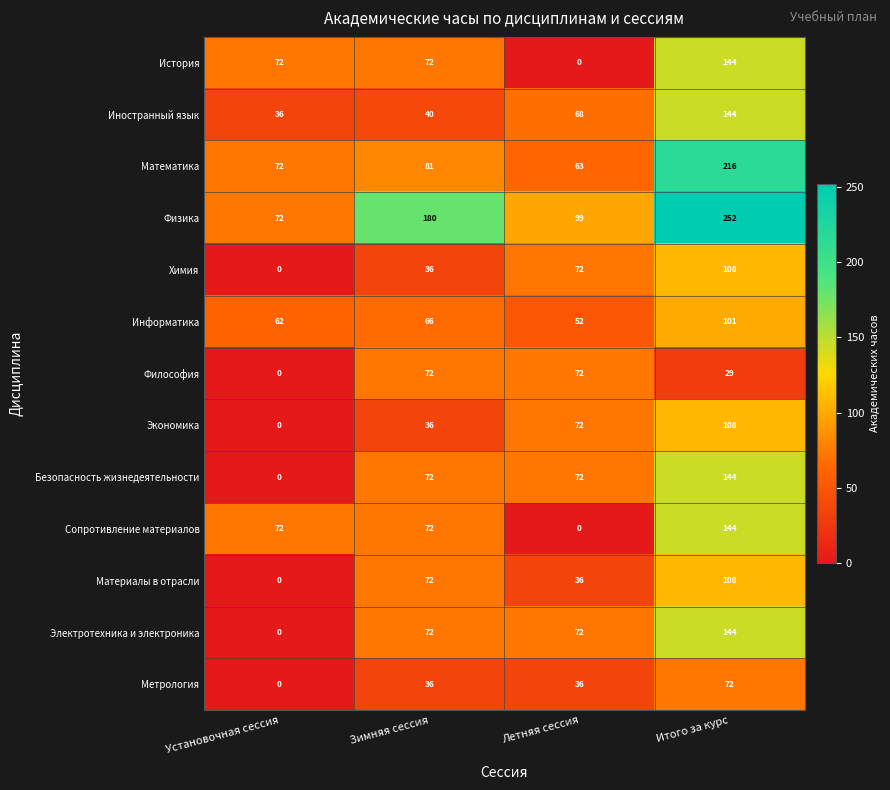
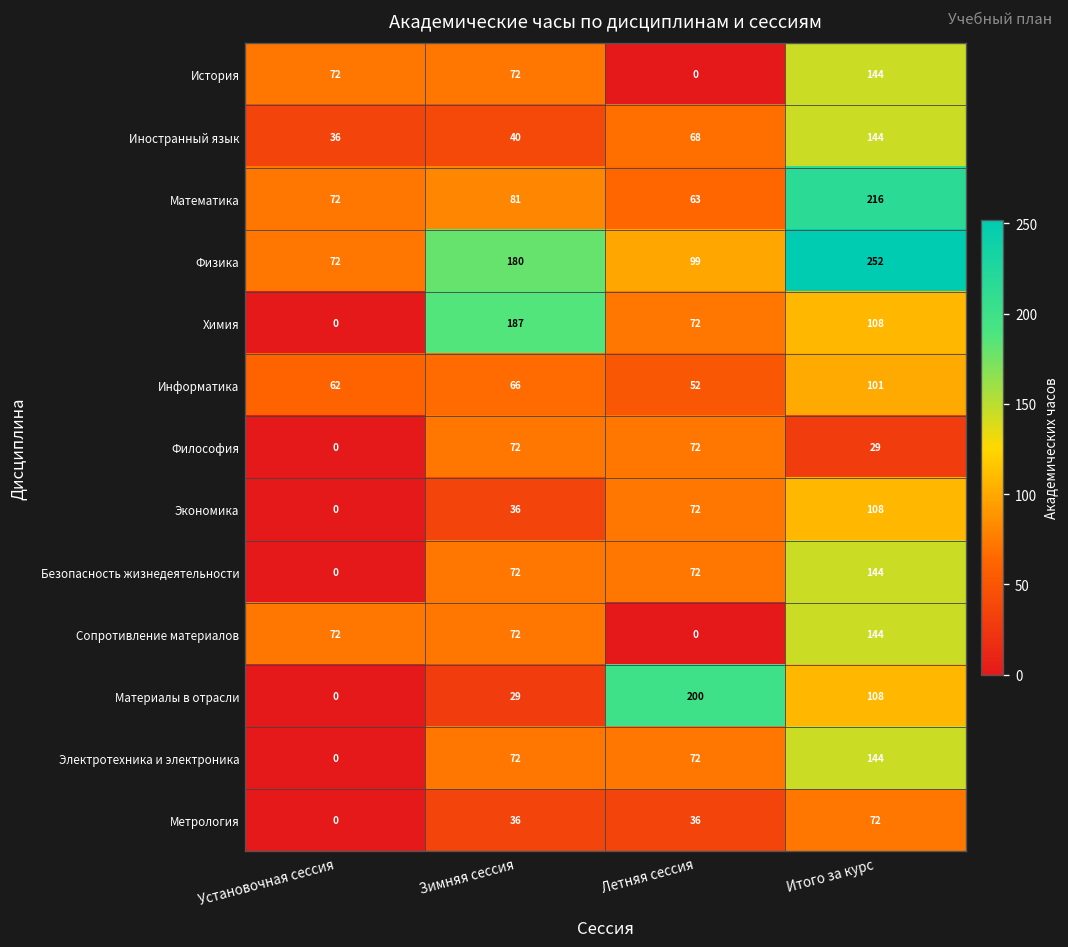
Химия, Зимняя сессия: 36 -> 187
Материалы в отрасли, Зимняя сессия: 72 -> 29
Материалы в отрасли, Летняя сессия: 36 -> 200
